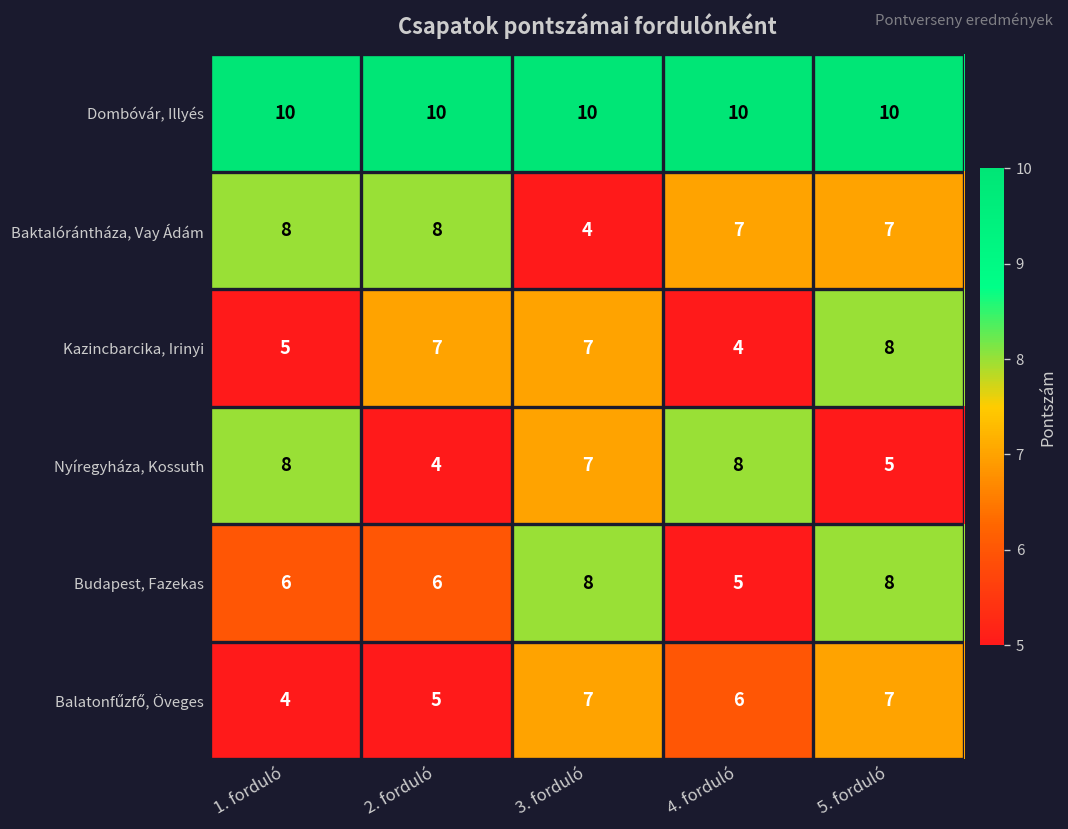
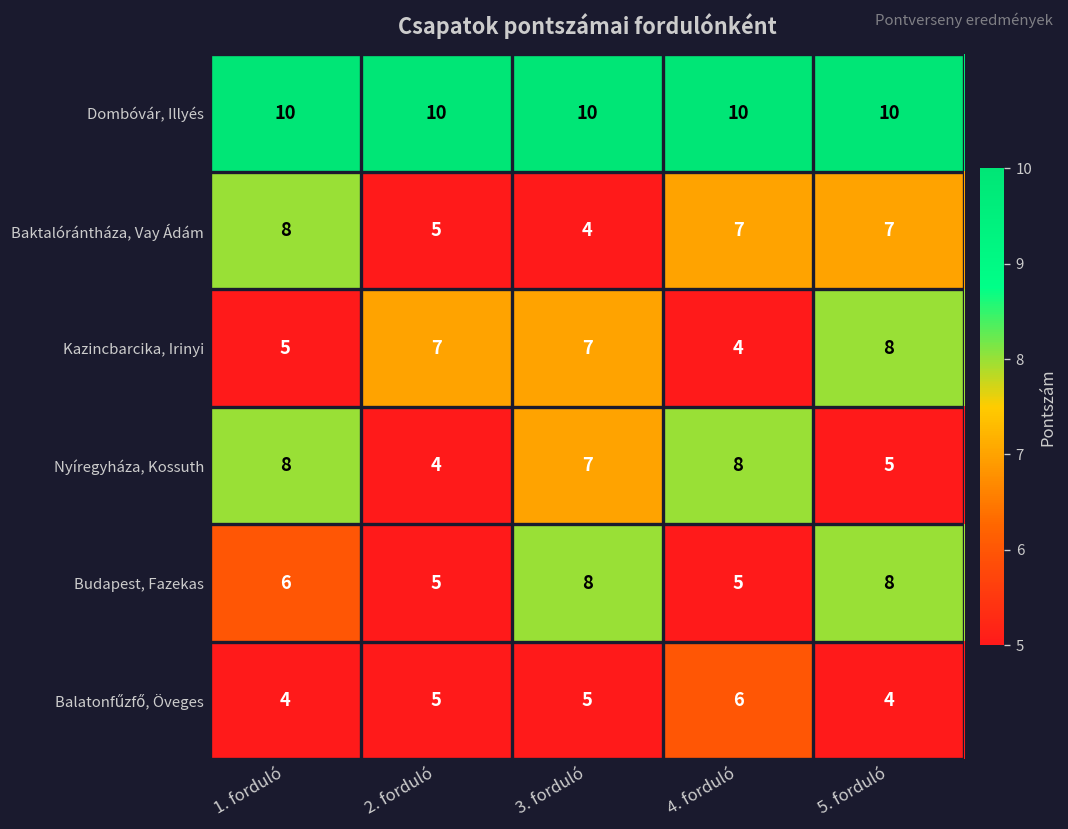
Baktalórántháza, Vay Ádám, 2. forduló: 8 -> 5
Budapest, Fazekas, 2. forduló: 6 -> 5
Balatonfűzfő, Öveges, 3. forduló: 7 -> 5
Balatonfűzfő, Öveges, 5. forduló: 7 -> 4
